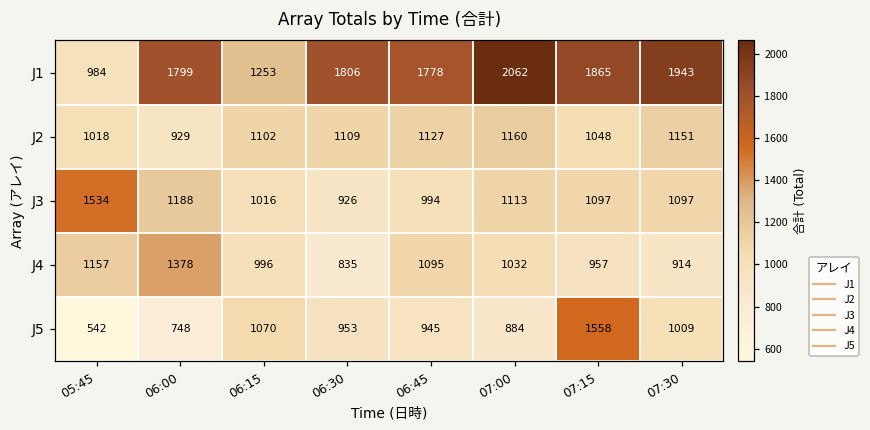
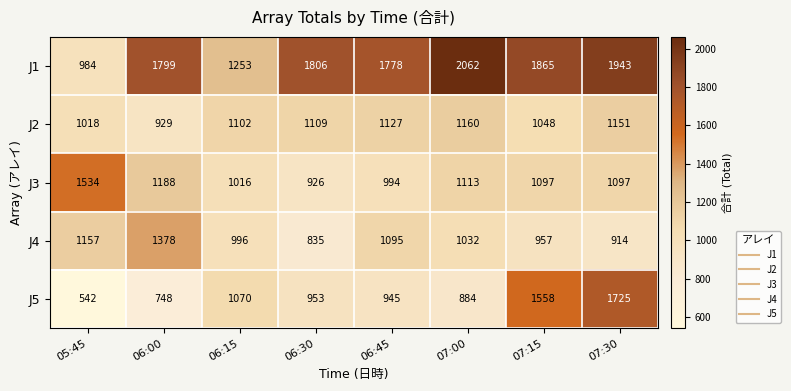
J5, 07:30: 1009 -> 1725
